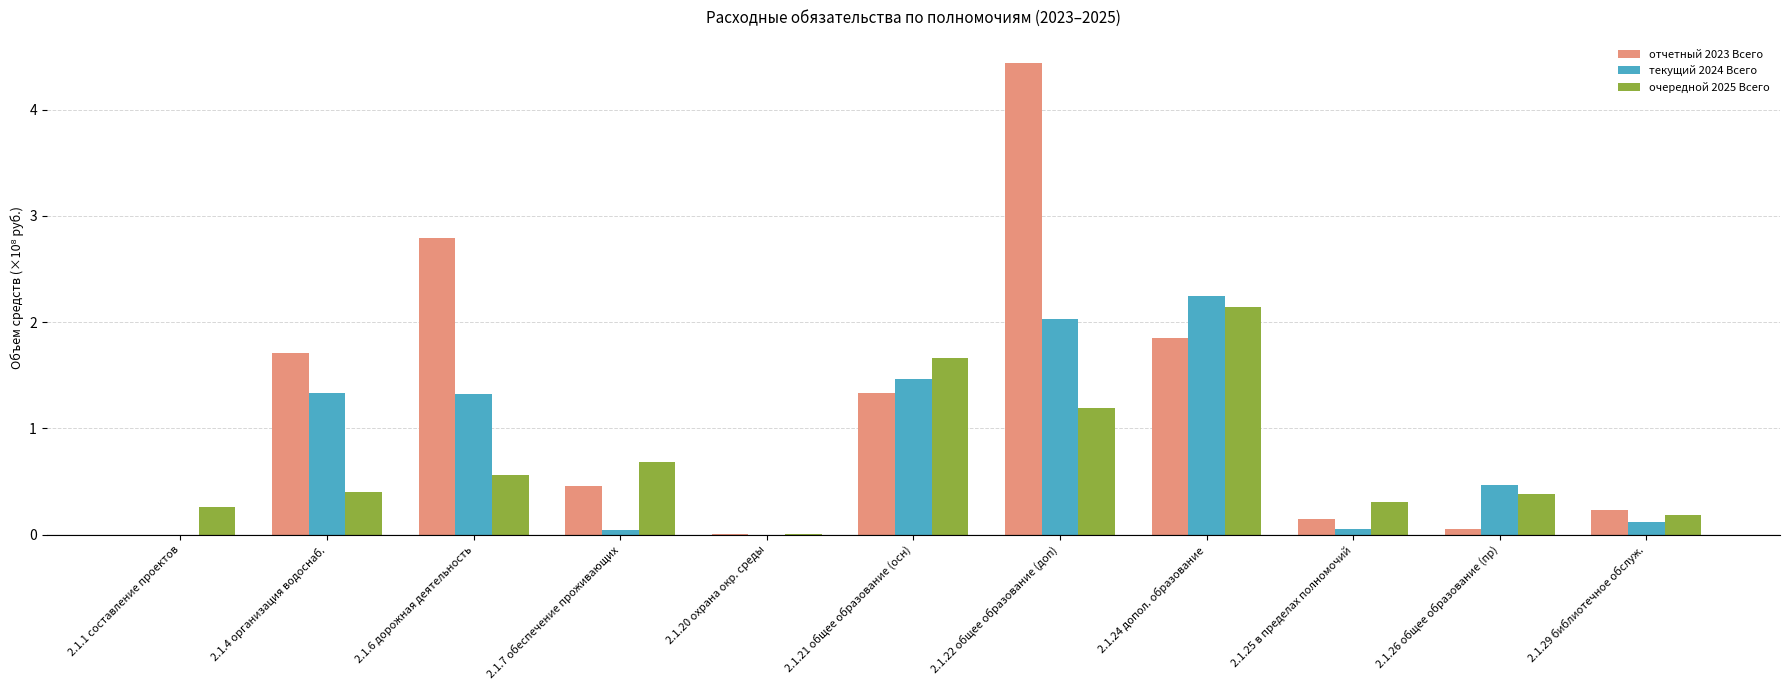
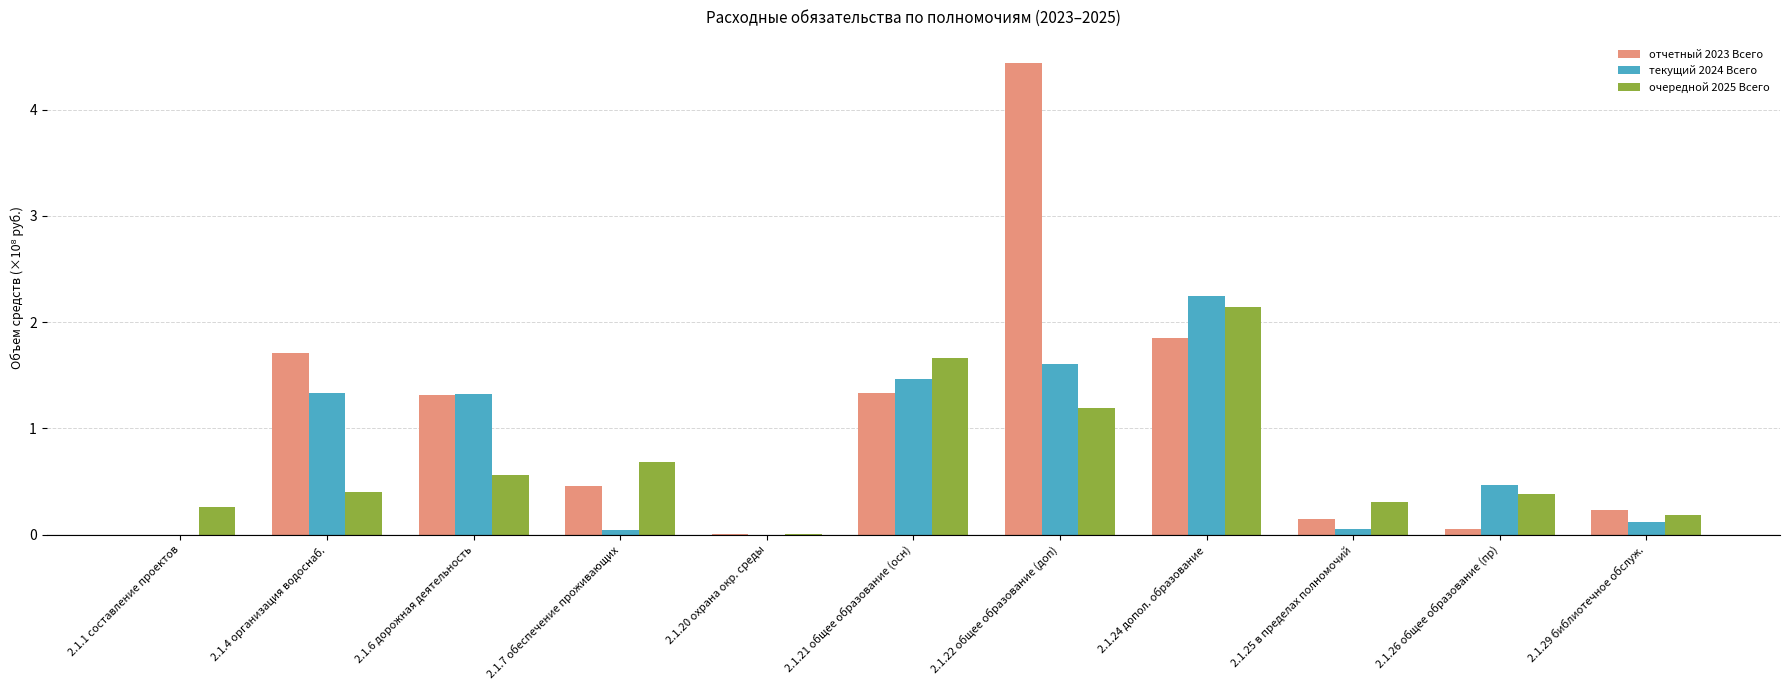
отчетный 2023 Всего, 2.1.6 дорожная деятельность: 2.79 -> 1.32
текущий 2024 Всего, 2.1.22 общее образование (доп): 2.03 -> 1.61
